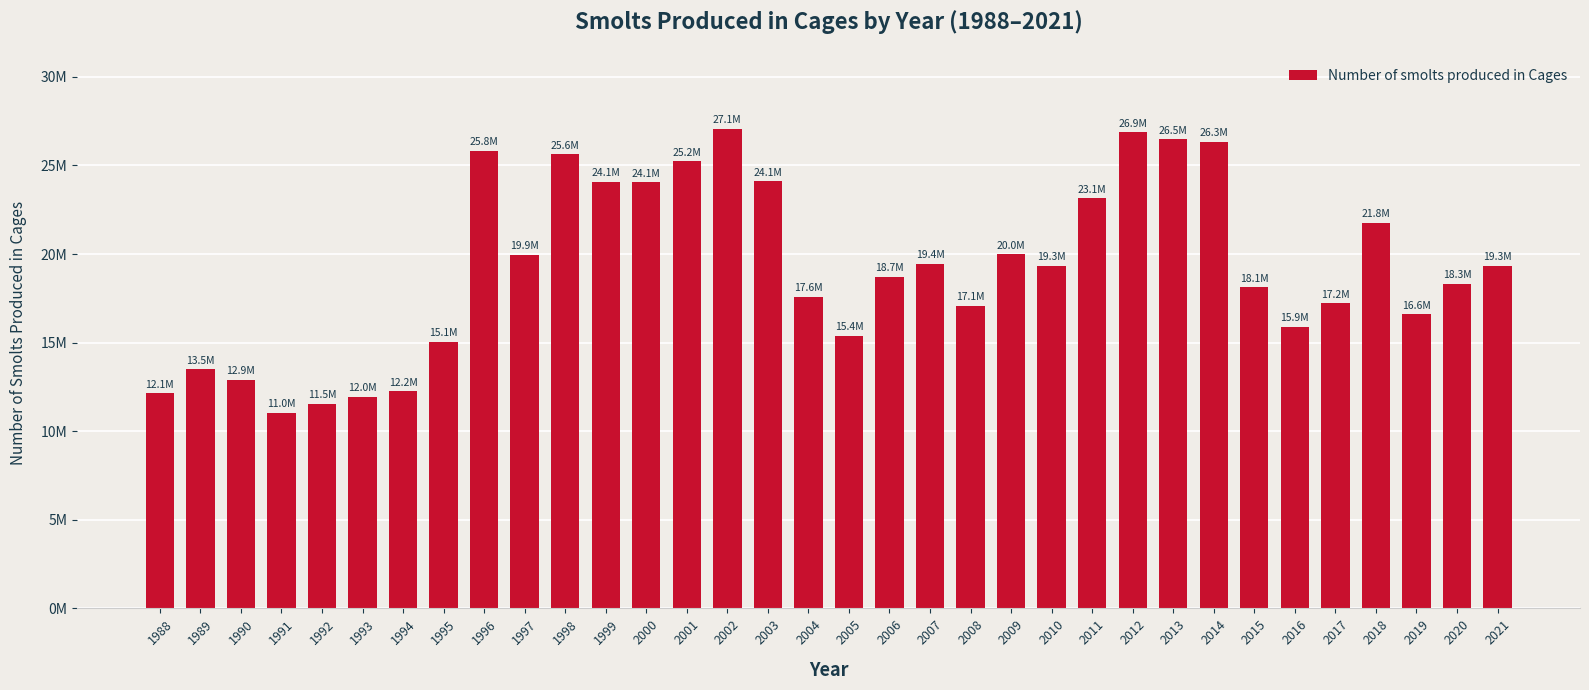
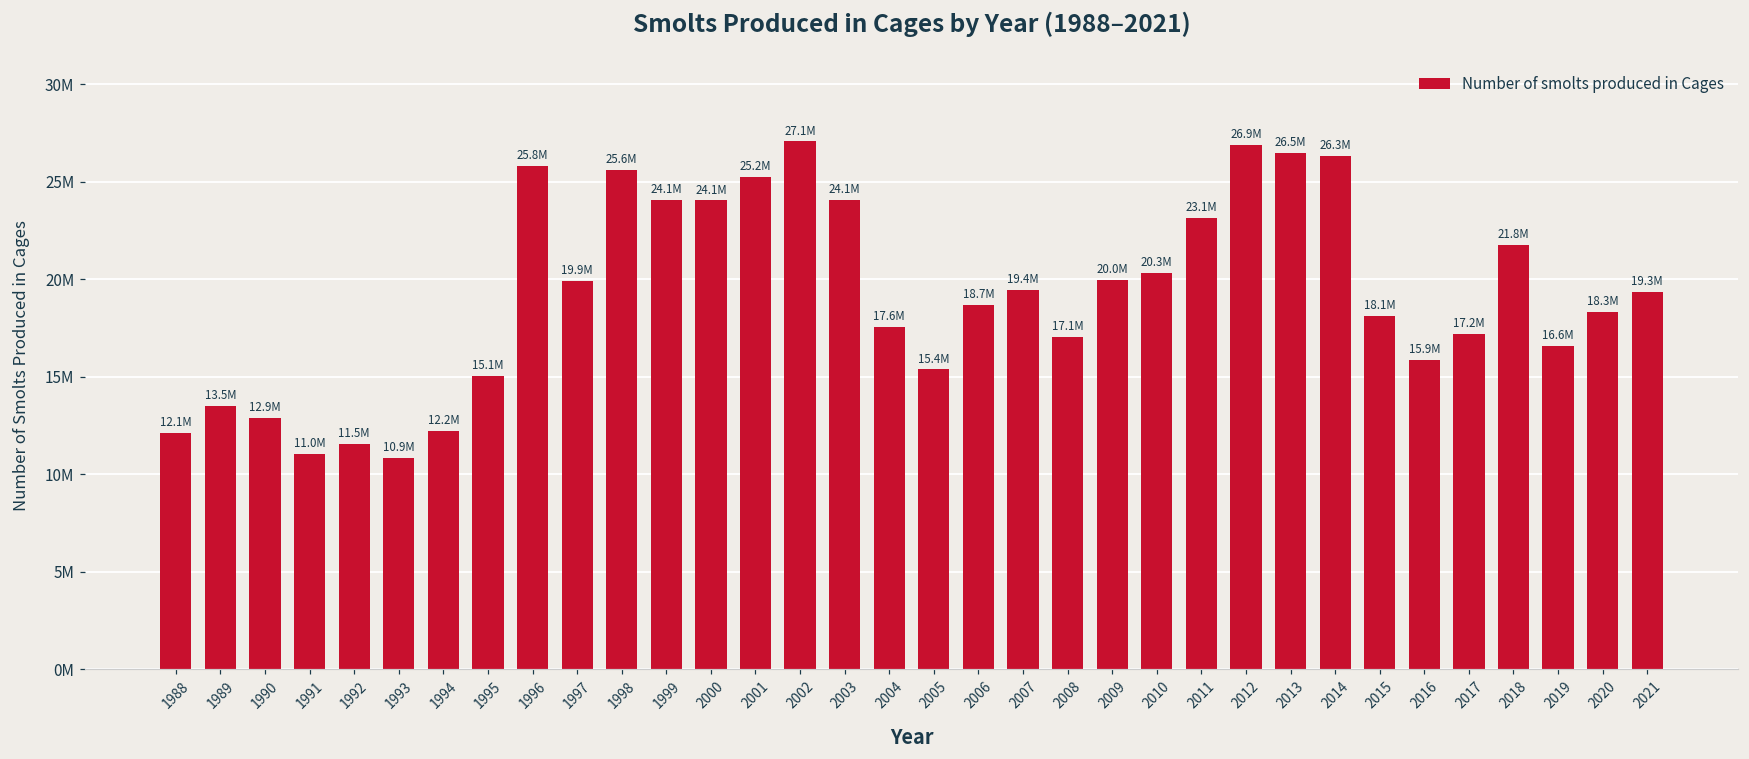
1993: 12.0M -> 10.9M
2010: 19.3M -> 20.3M
